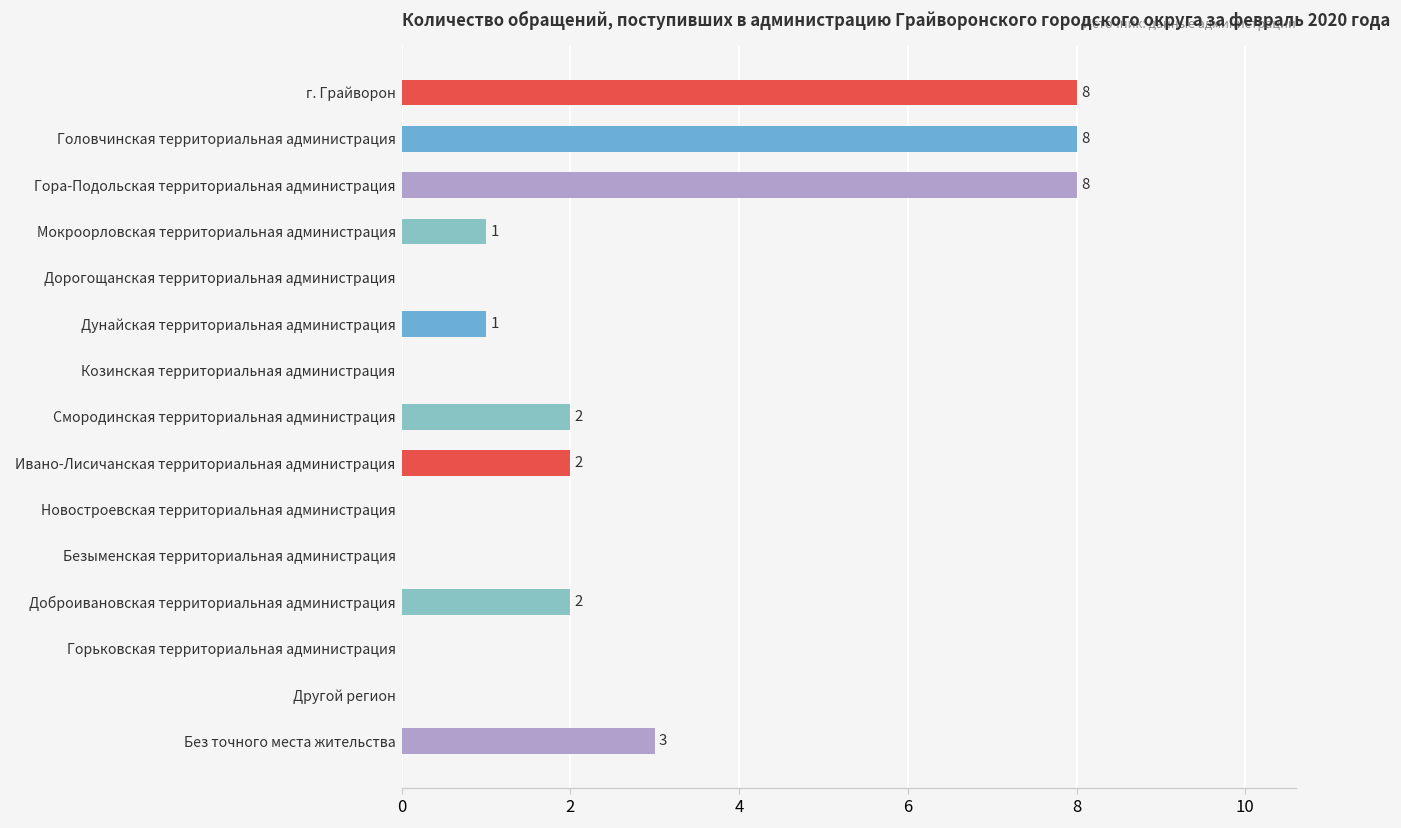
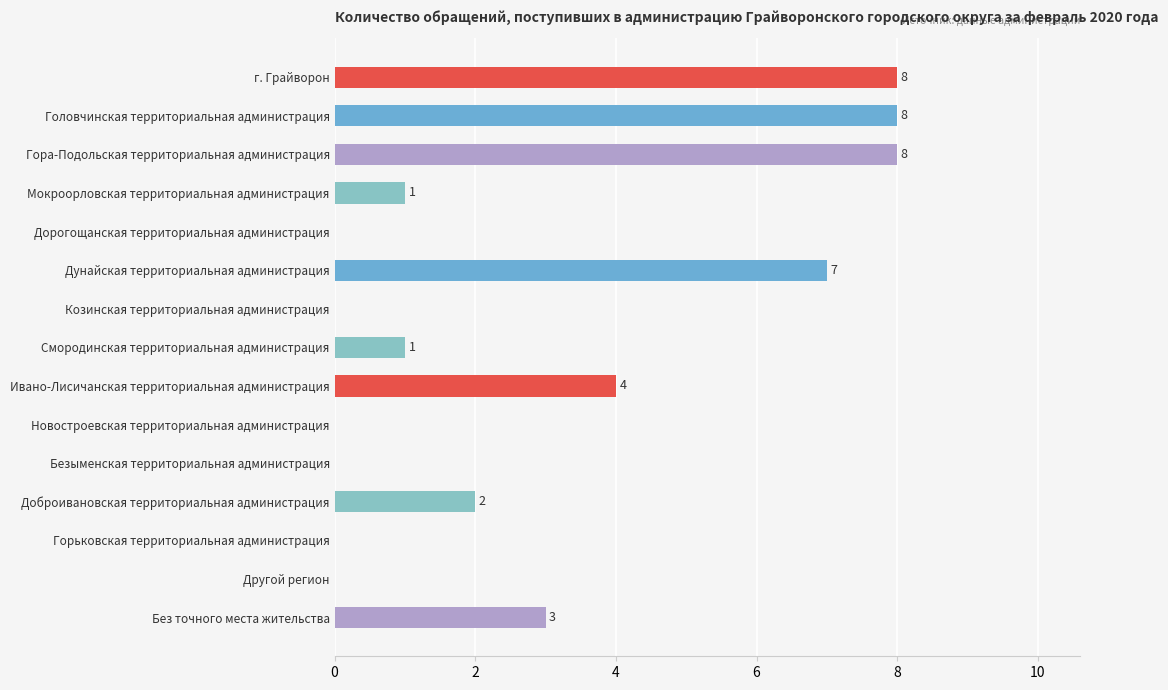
Дунайская территориальная администрация: 1 -> 7
Смородинская территориальная администрация: 2 -> 1
Ивано-Лисичанская территориальная администрация: 2 -> 4
